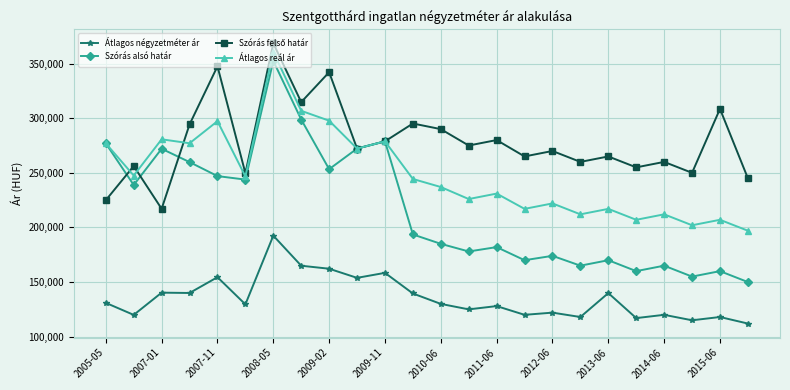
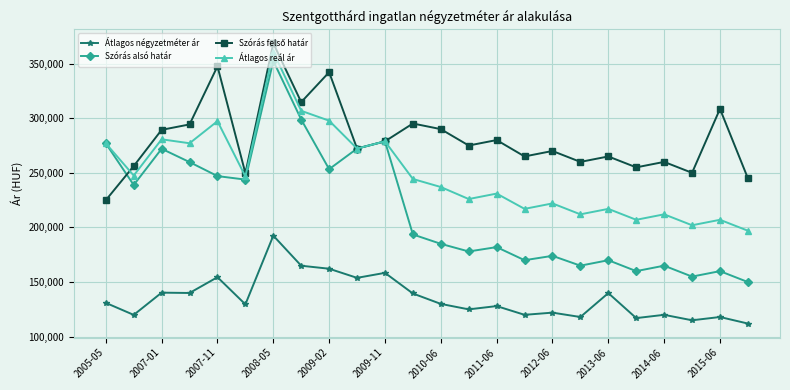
Szórás felső határ, 2007-01: 217,000 -> 289,000
